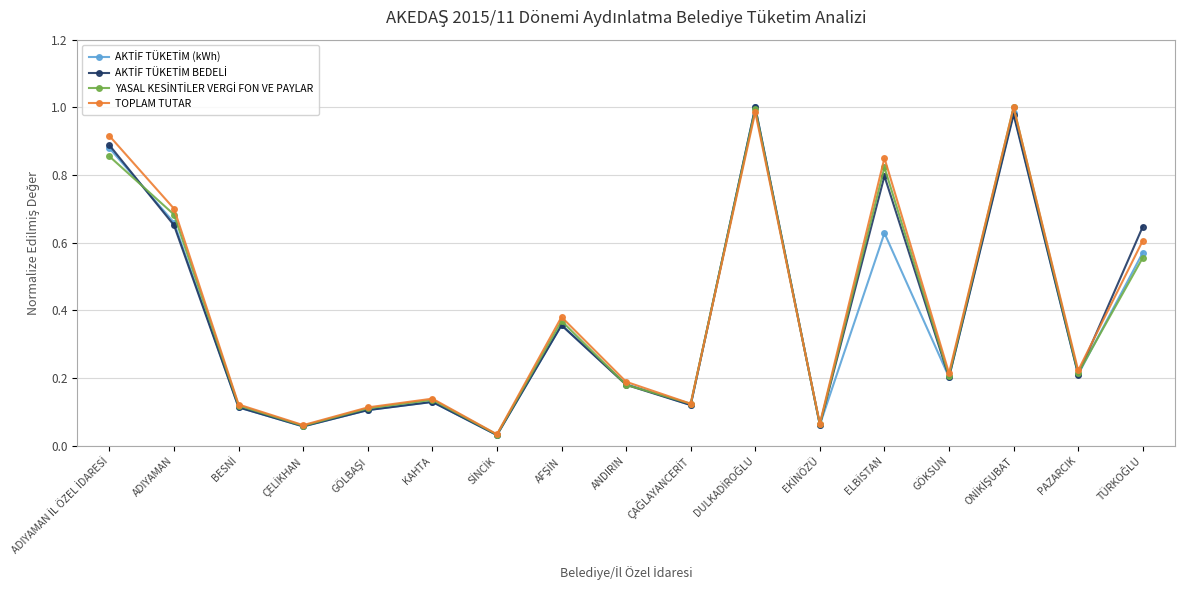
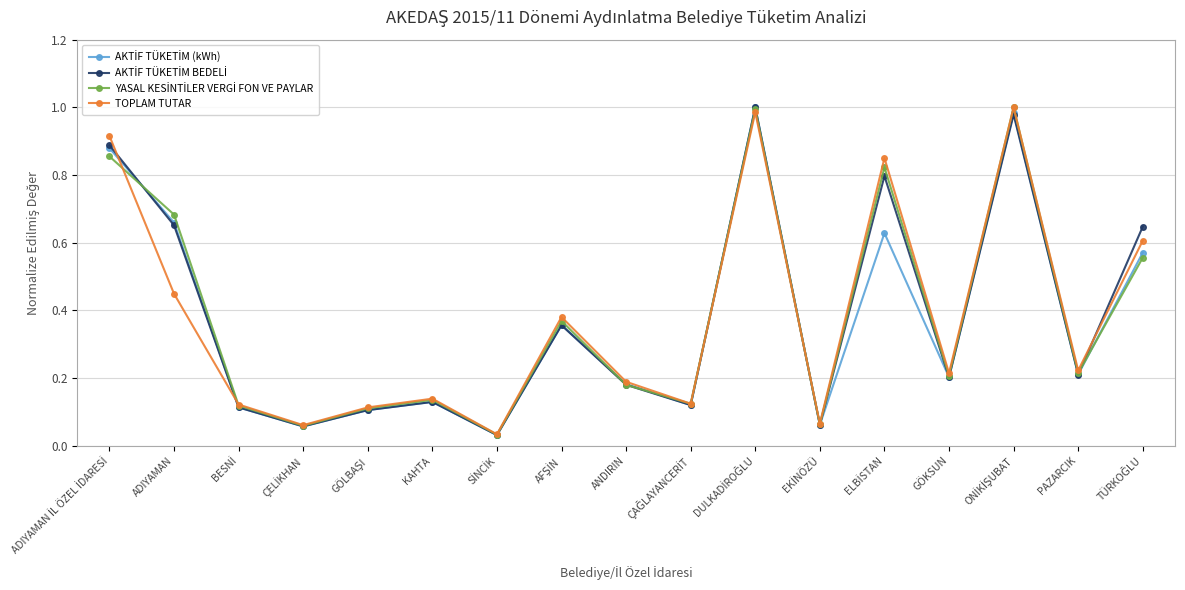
TOPLAM TUTAR, ADIYAMAN: 0.70 -> 0.45
